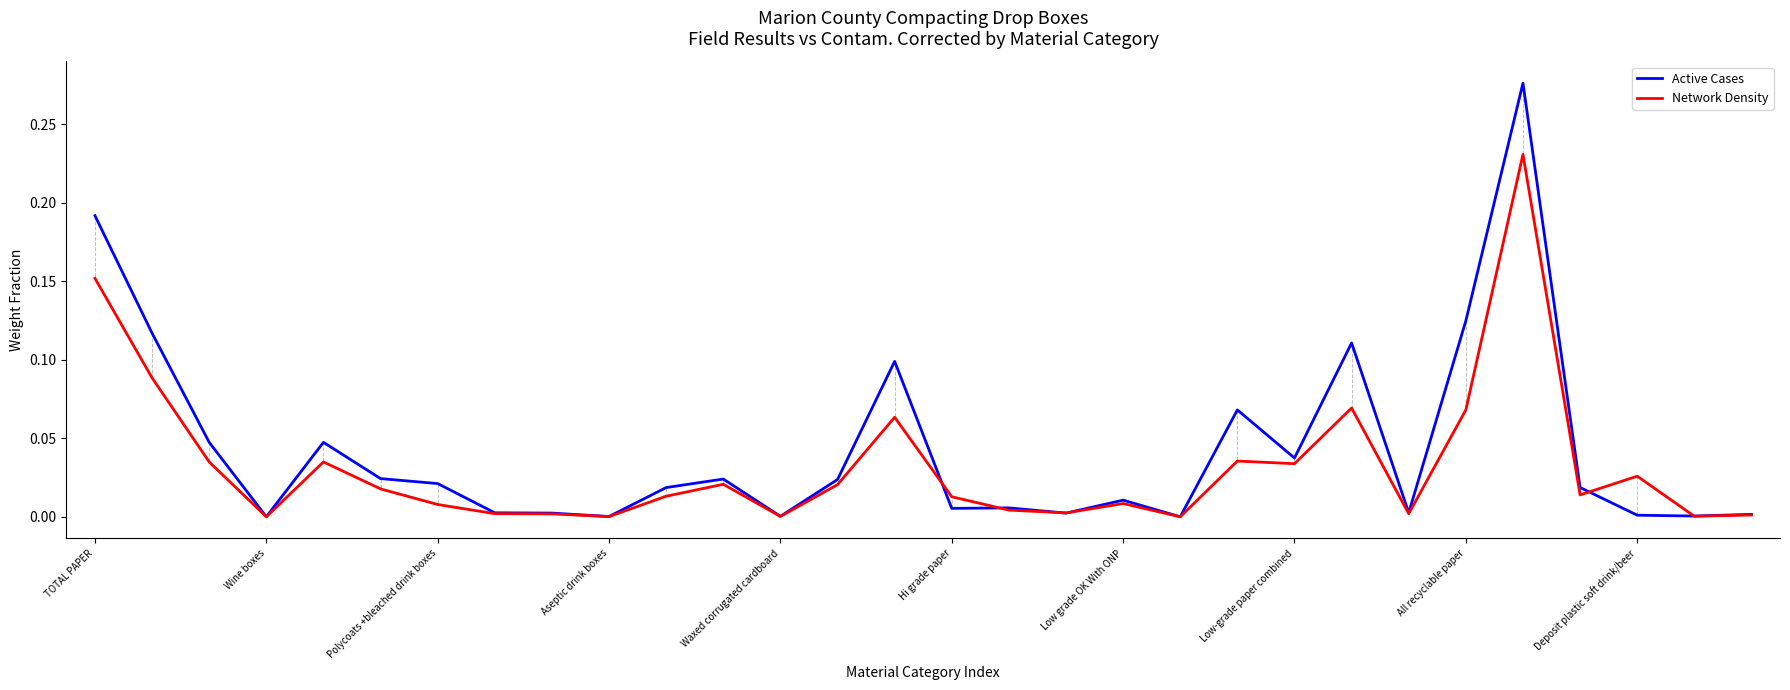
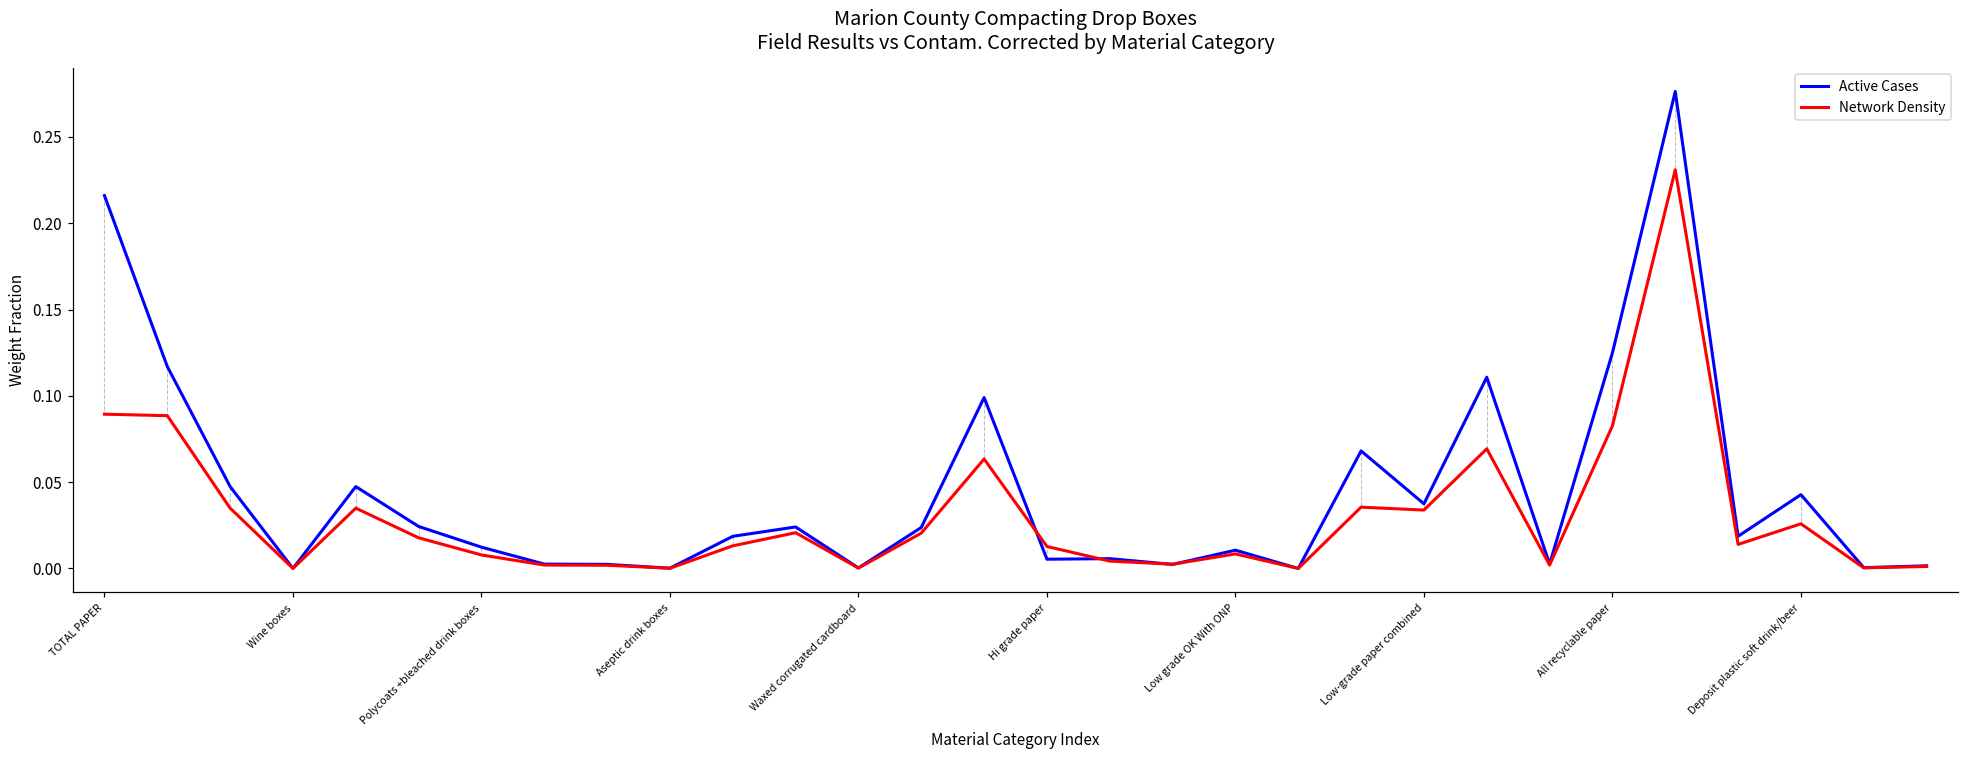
Active Cases, TOTAL PAPER: 0.192 -> 0.216
Network Density, TOTAL PAPER: 0.152 -> 0.089
Active Cases, Polycoats +bleached drink boxes: 0.021 -> 0.012
Network Density, All recyclable paper: 0.068 -> 0.083
Active Cases, Deposit plastic soft drink/beer: 0.001 -> 0.043
